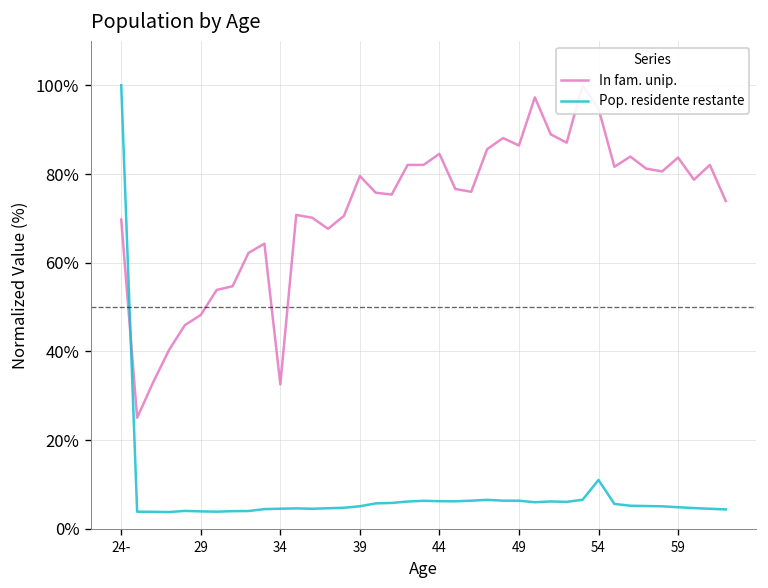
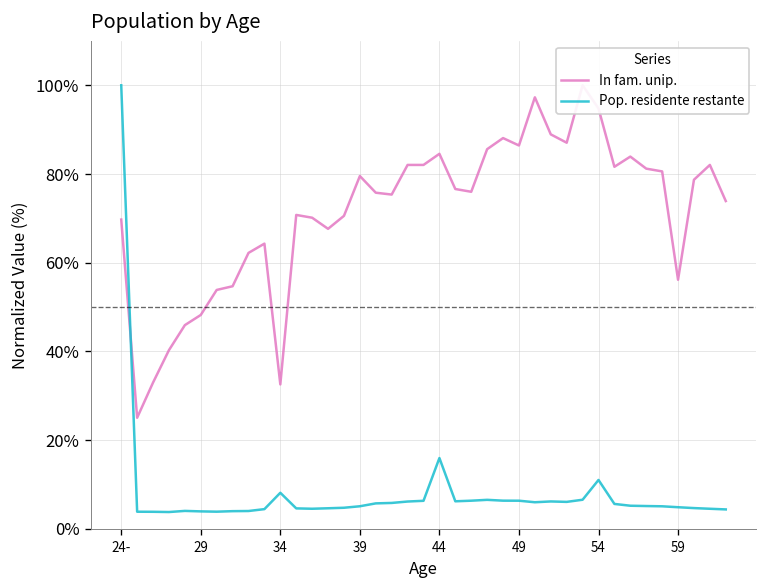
Pop. residente restante, 34: 5% -> 8%
Pop. residente restante, 44: 6% -> 16%
In fam. unip., 59: 84% -> 56%
